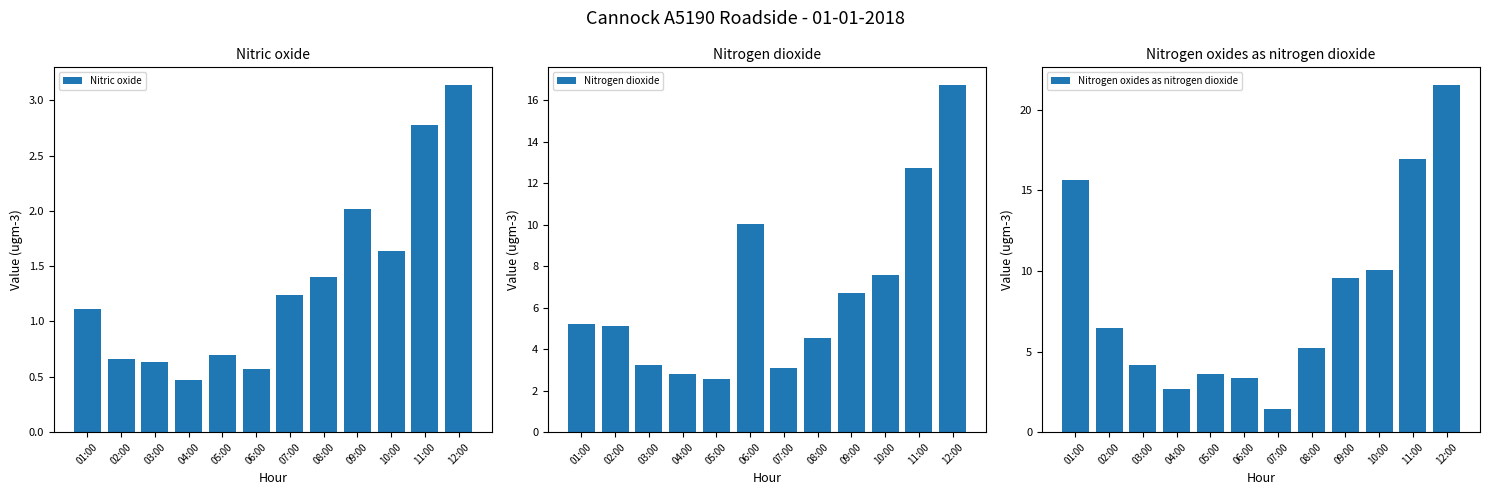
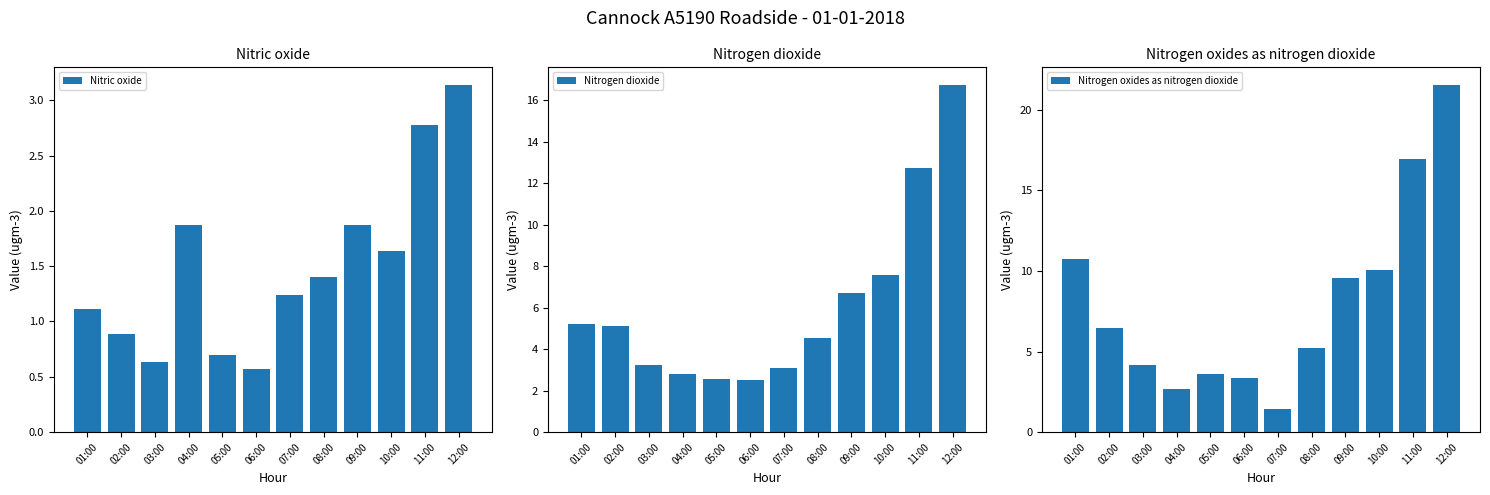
Nitric oxide, 02:00: 0.66 -> 0.89
Nitric oxide, 04:00: 0.47 -> 1.88
Nitric oxide, 09:00: 2.01 -> 1.87
Nitrogen dioxide, 06:00: 10.0 -> 2.5
Nitrogen oxides as nitrogen dioxide, 01:00: 15.7 -> 10.8
